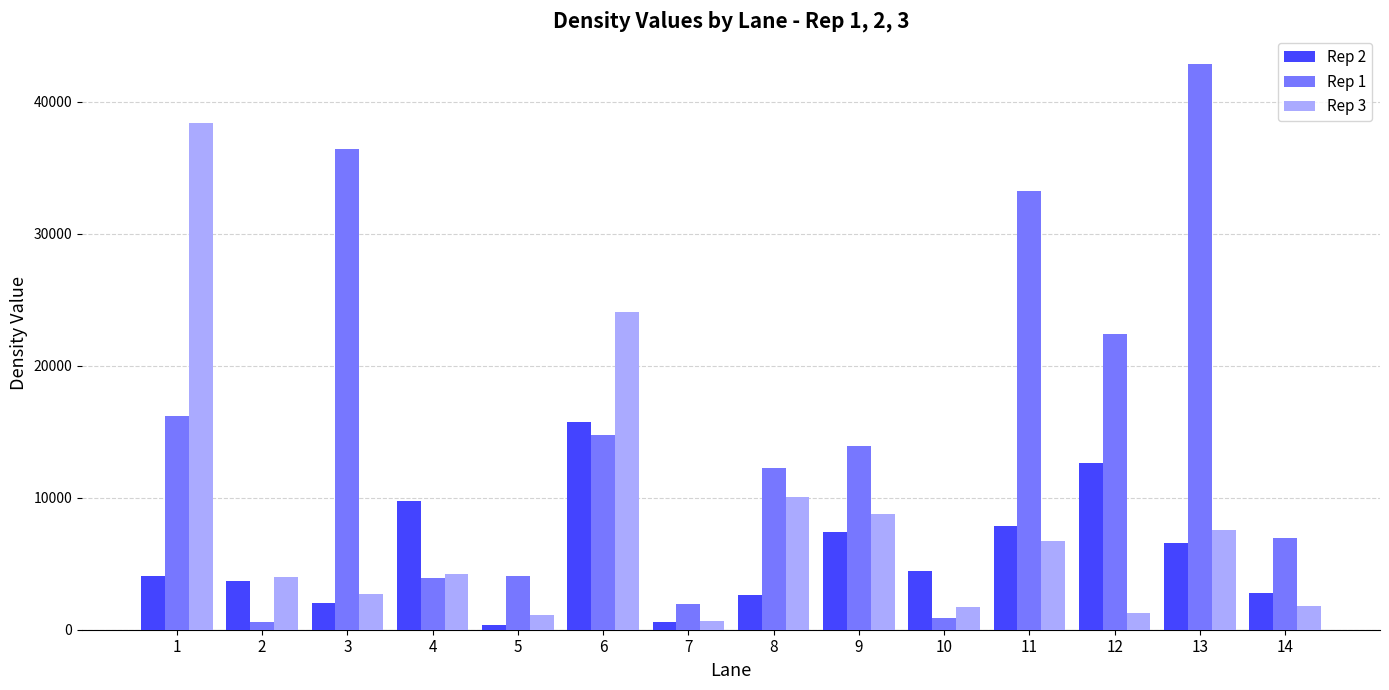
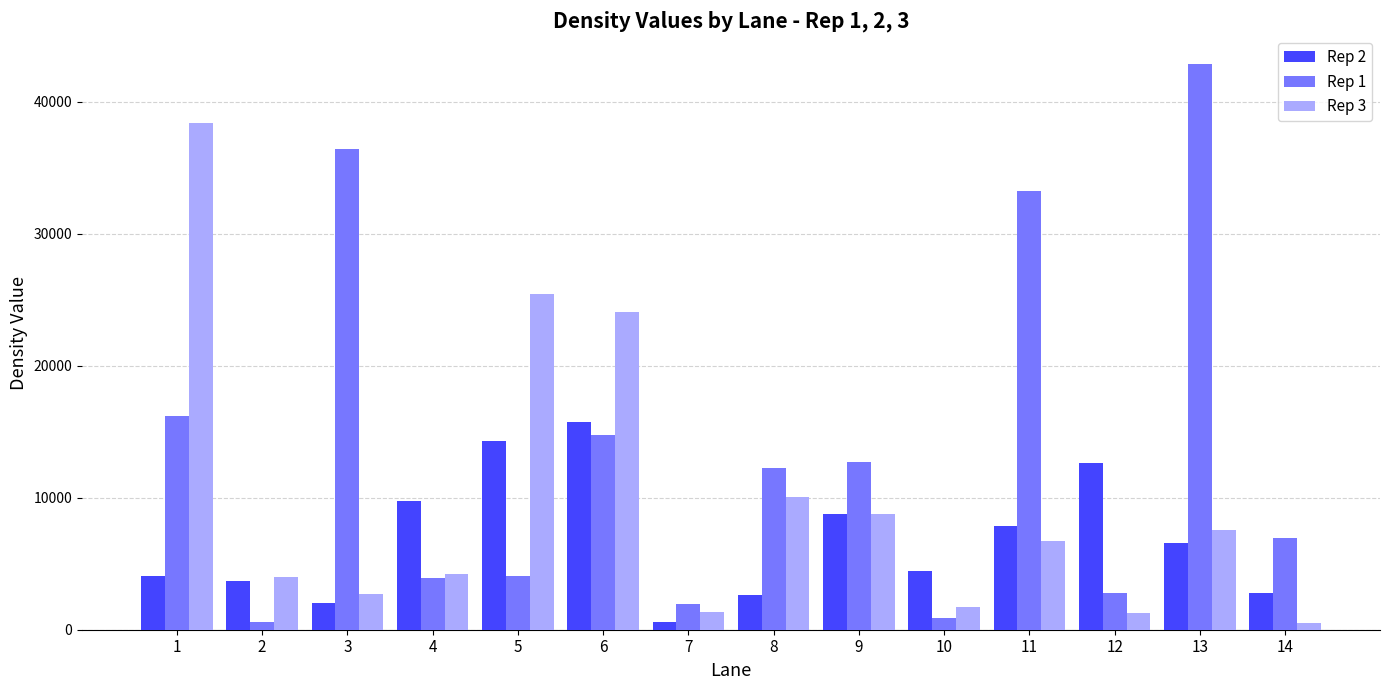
Rep 2, 5: 400 -> 14300
Rep 3, 5: 1100 -> 25400
Rep 3, 7: 700 -> 1400
Rep 2, 9: 7400 -> 8800
Rep 1, 9: 13900 -> 12700
Rep 1, 12: 22400 -> 2800
Rep 3, 14: 1800 -> 500
